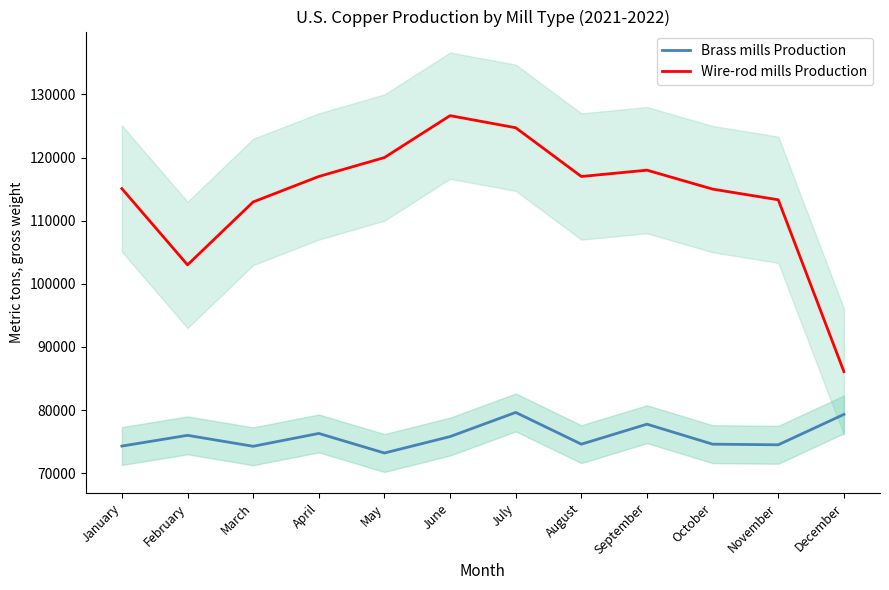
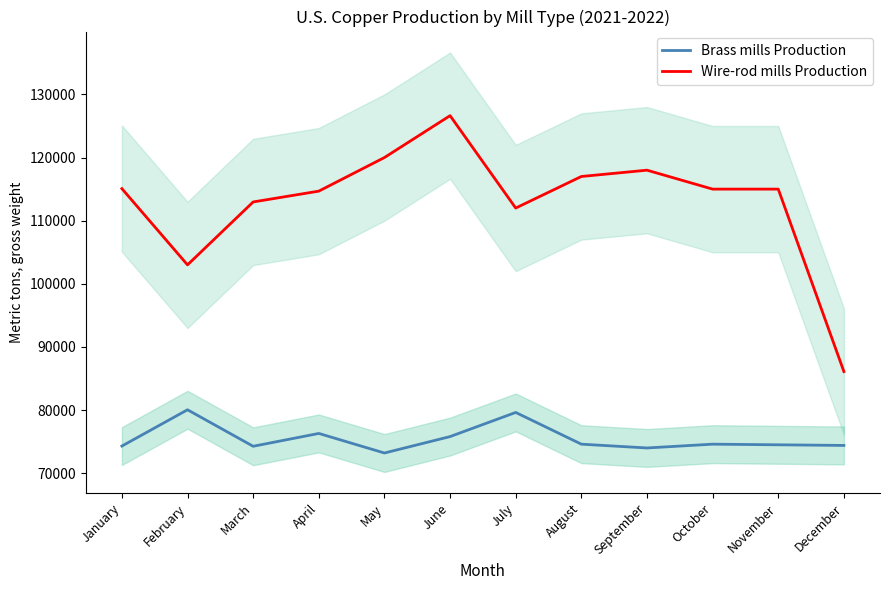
Brass mills Production, February: 76000 -> 80000
Wire-rod mills Production, April: 117000 -> 115000
Wire-rod mills Production, July: 125000 -> 112000
Brass mills Production, September: 78000 -> 74000
Wire-rod mills Production, November: 113000 -> 115000
Brass mills Production, December: 79000 -> 74000
